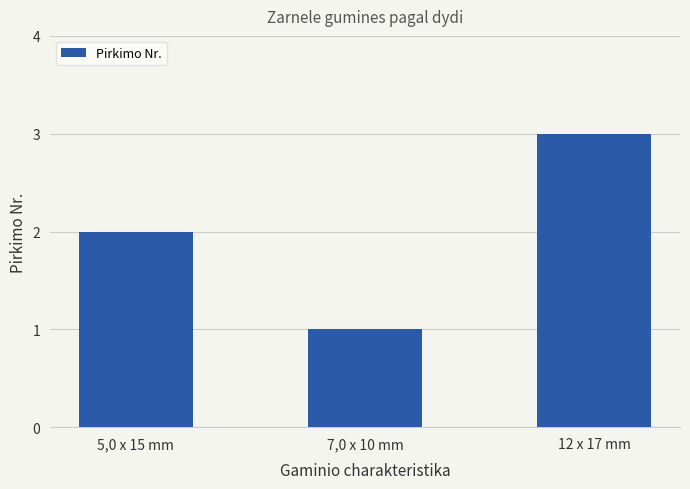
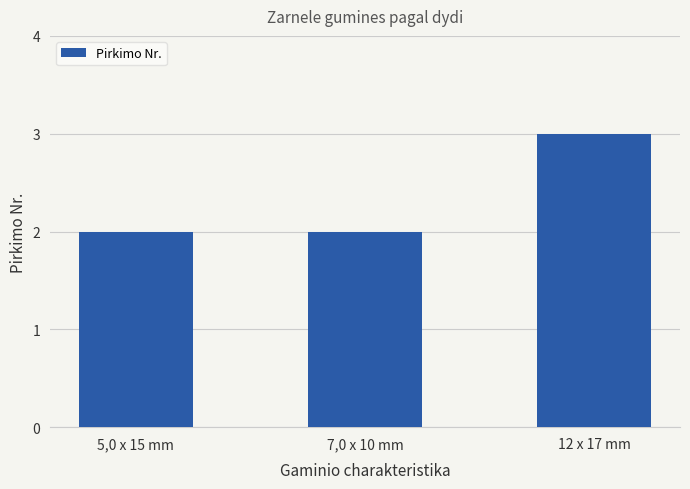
7,0 x 10 mm: 1 -> 2
